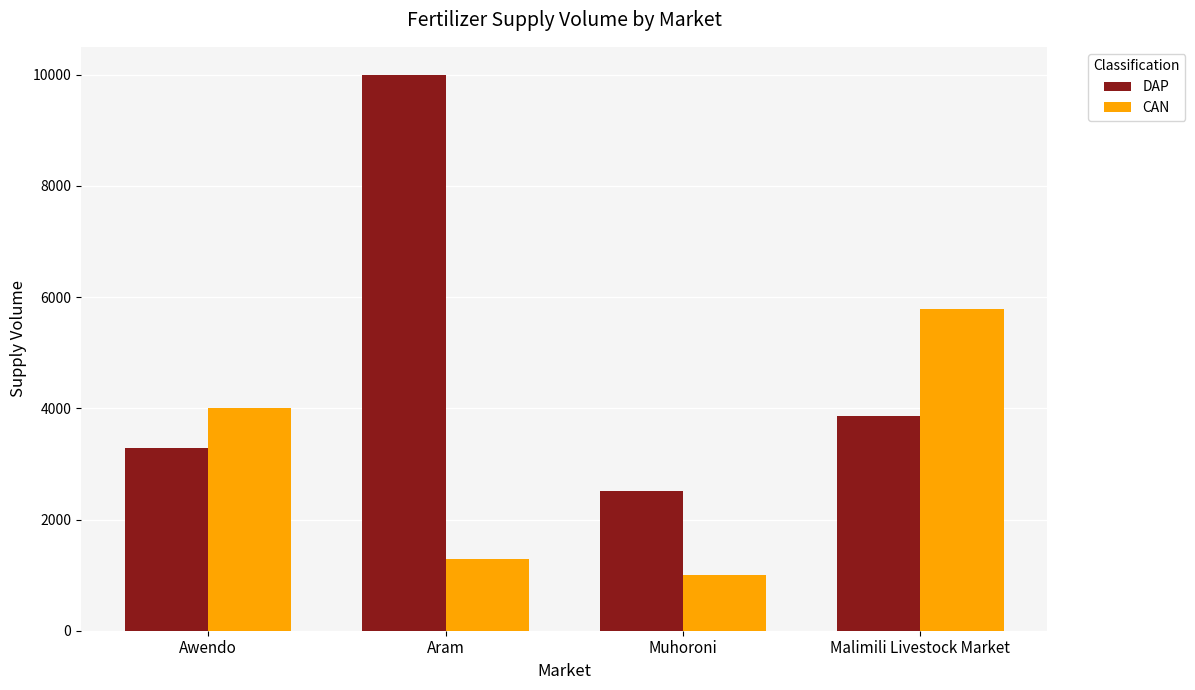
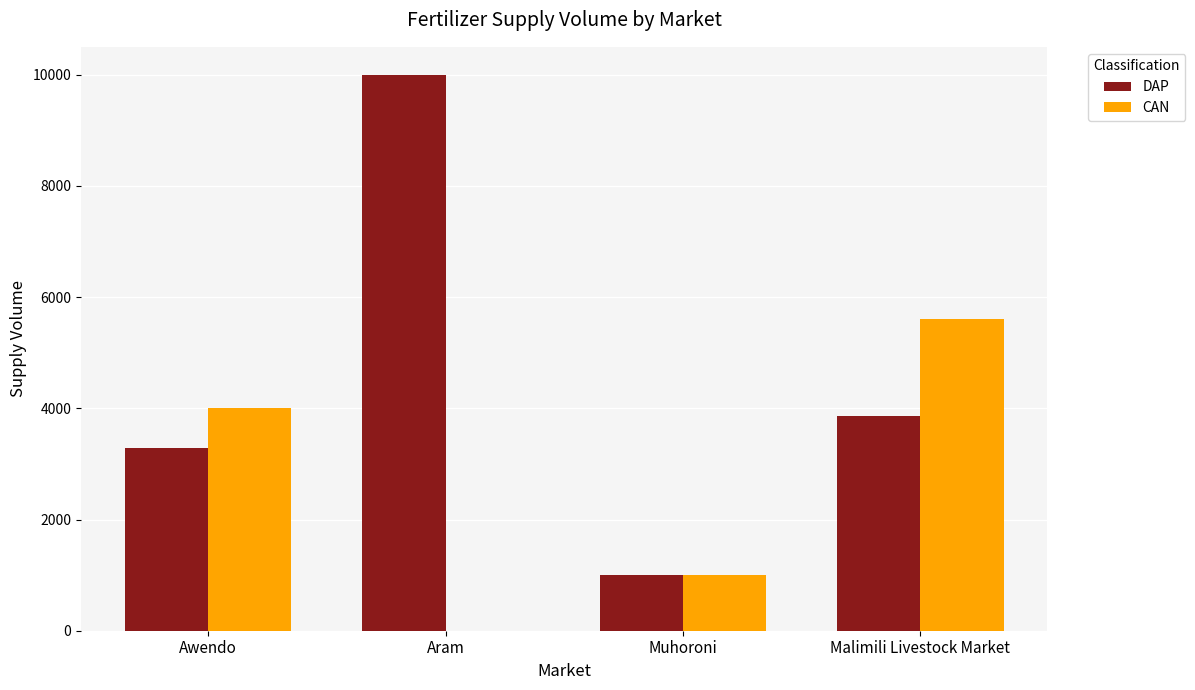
CAN, Aram: 1300 -> 0
DAP, Muhoroni: 2500 -> 1000
CAN, Malimili Livestock Market: 5800 -> 5600
